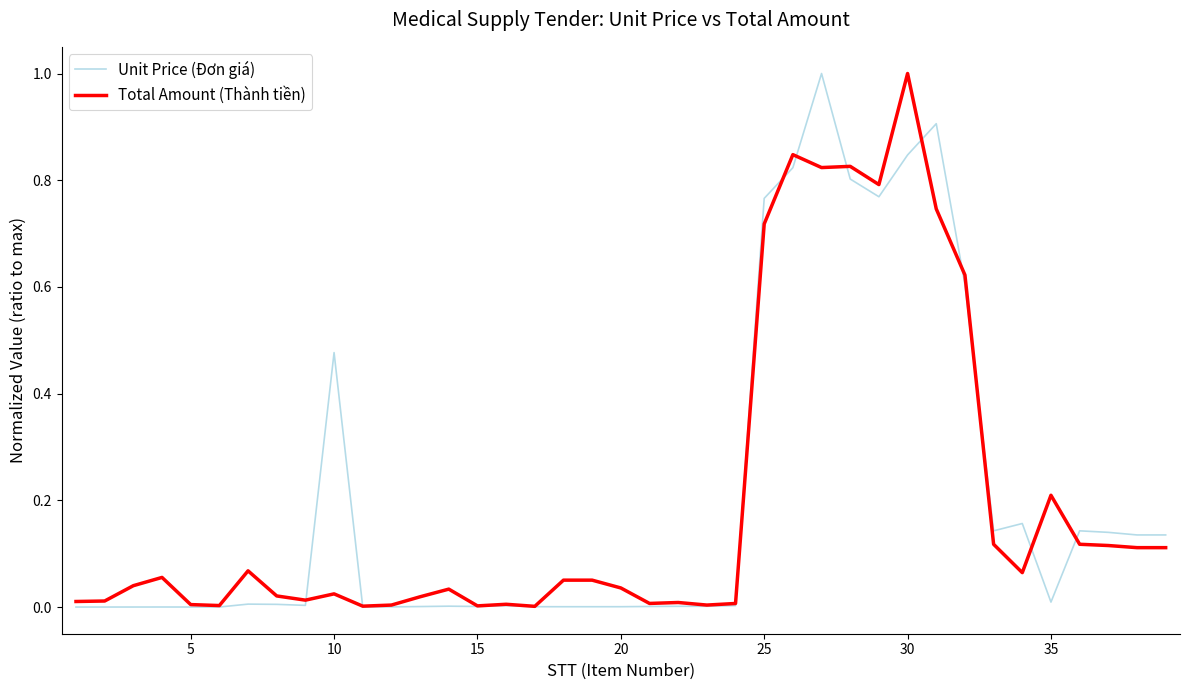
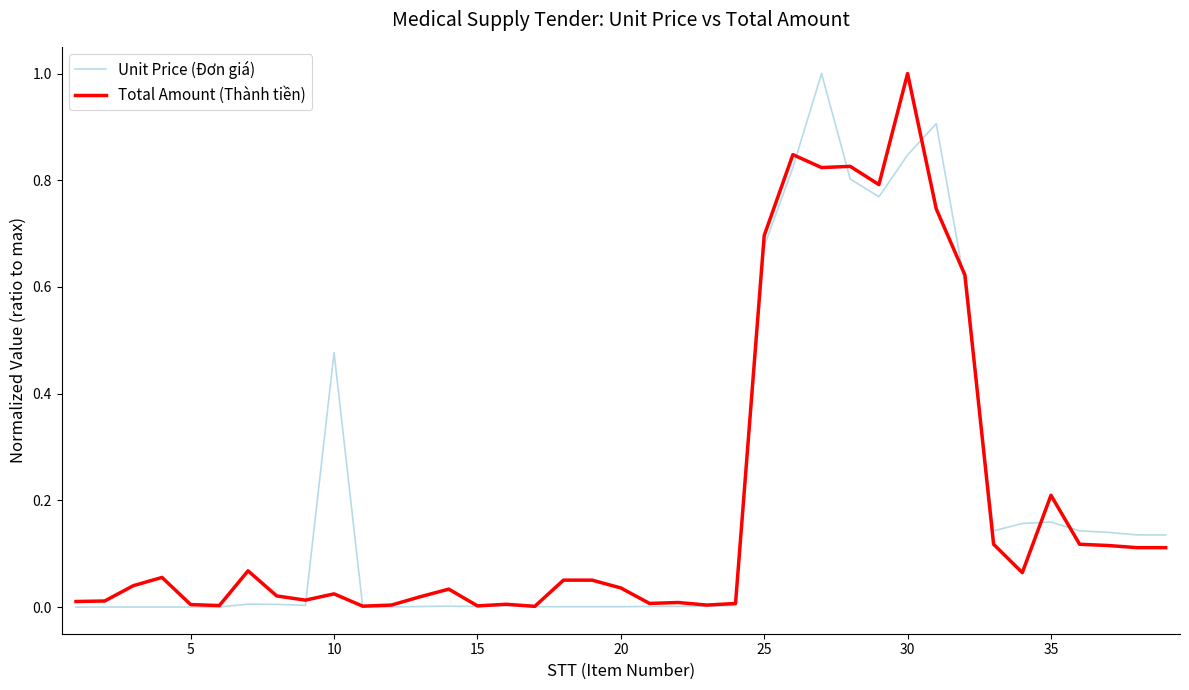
Unit Price (Đơn giá), 25: 0.77 -> 0.68
Total Amount (Thành tiền), 25: 0.72 -> 0.70
Unit Price (Đơn giá), 35: 0.01 -> 0.16
